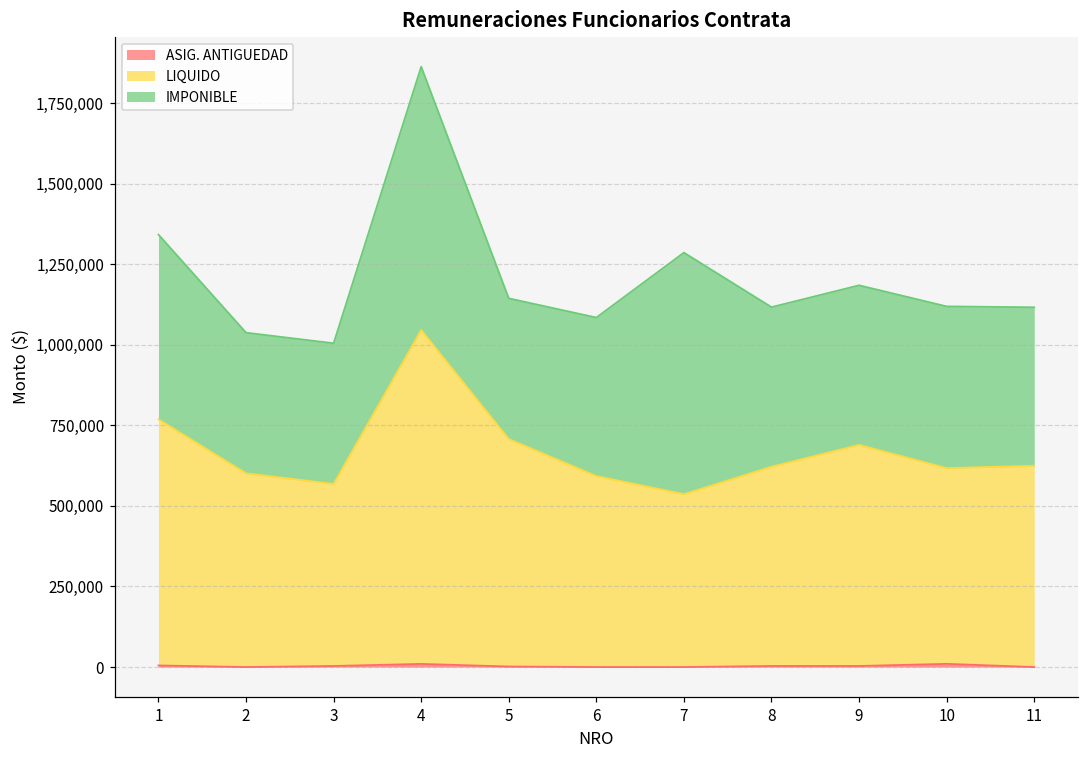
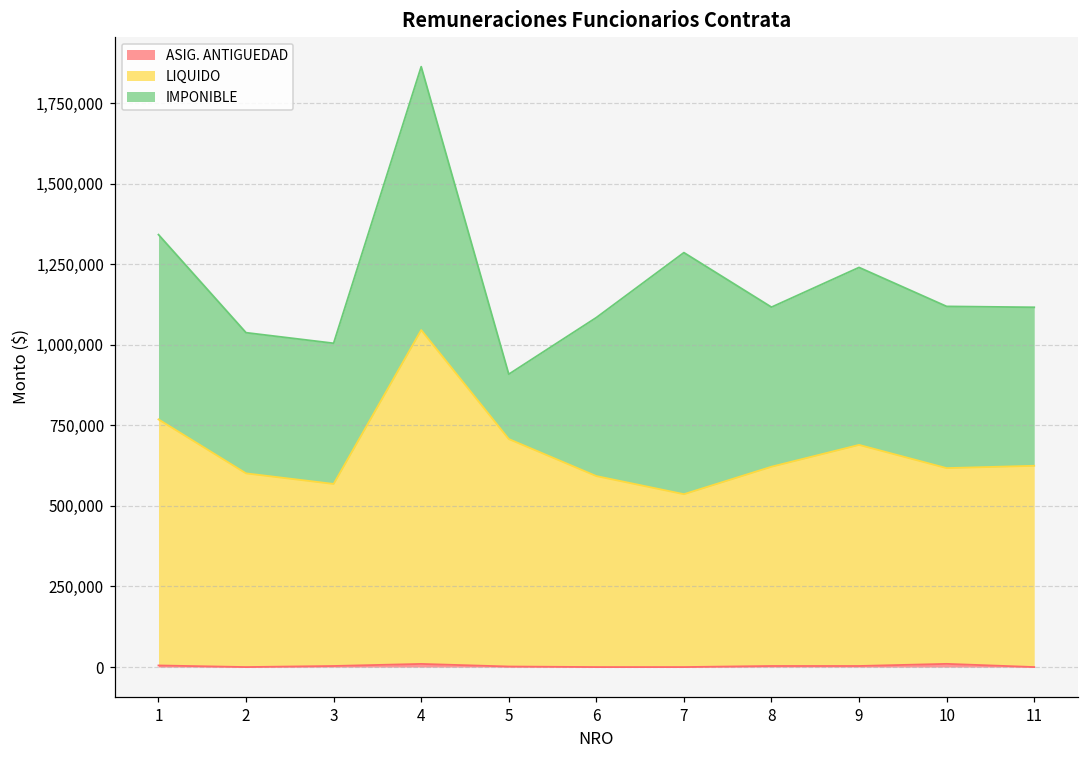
IMPONIBLE, 5: 440,000 -> 200,000
IMPONIBLE, 9: 500,000 -> 550,000
